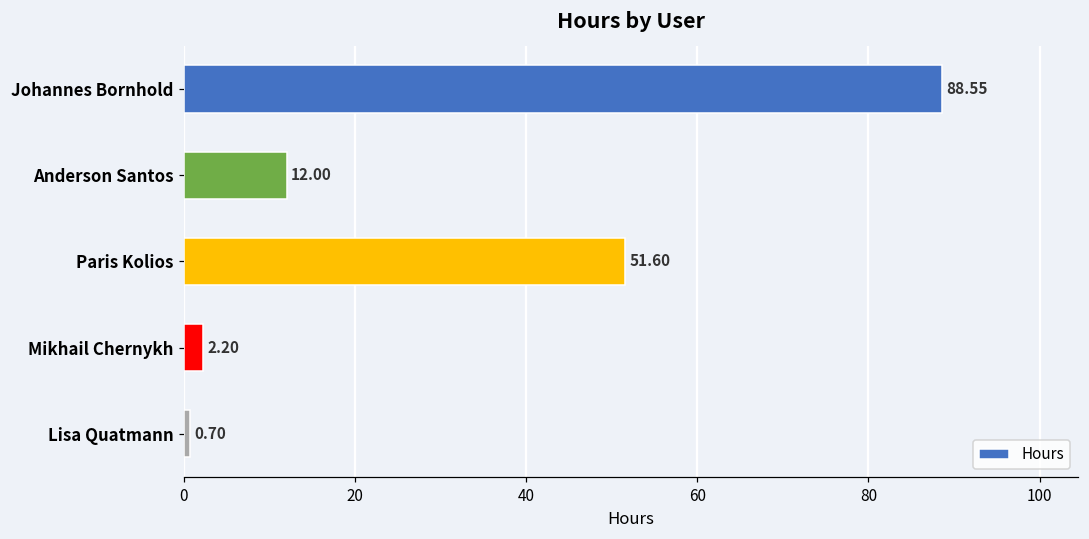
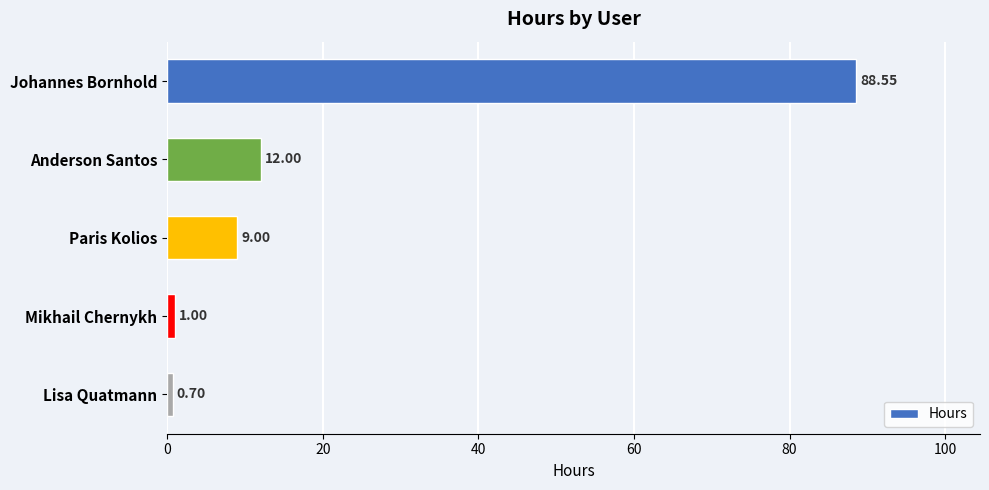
Paris Kolios: 51.60 -> 9.00
Mikhail Chernykh: 2.20 -> 1.00
